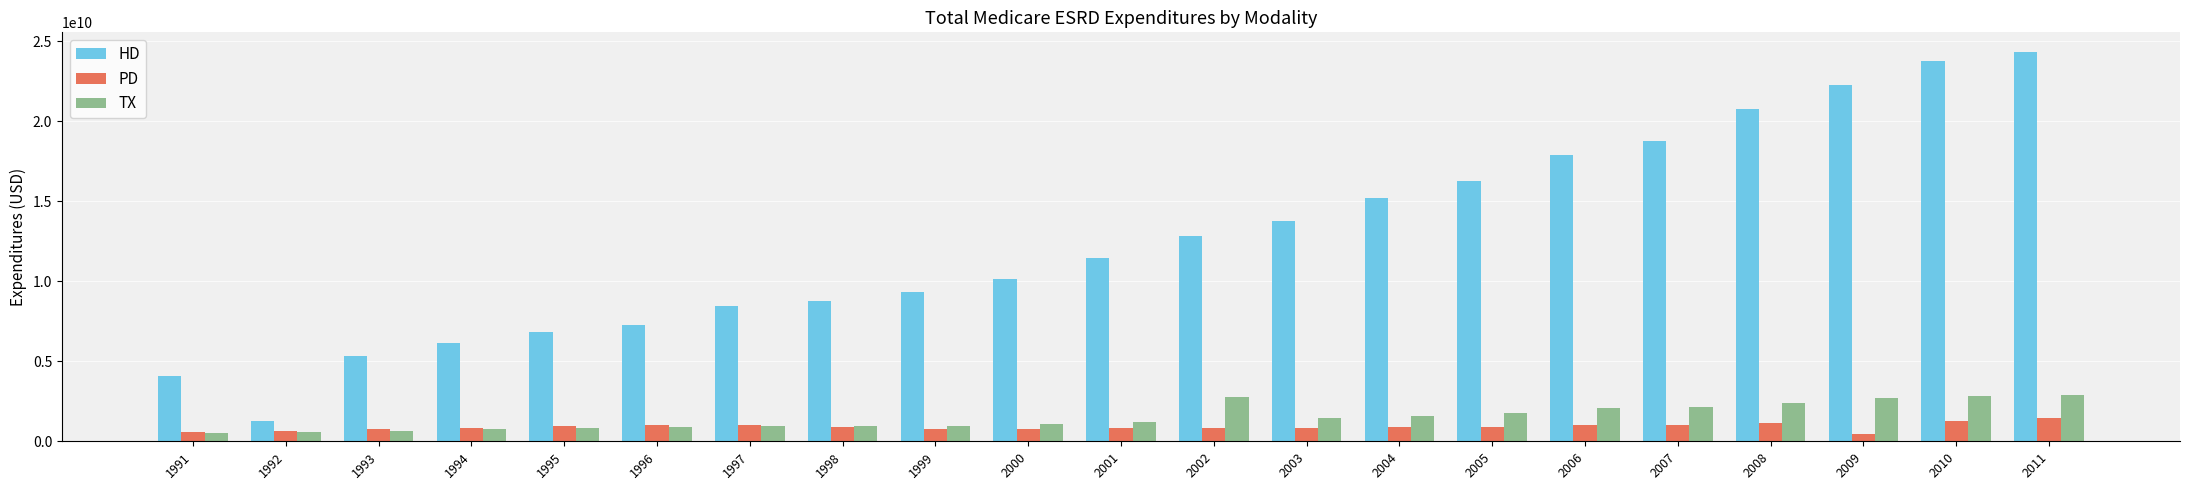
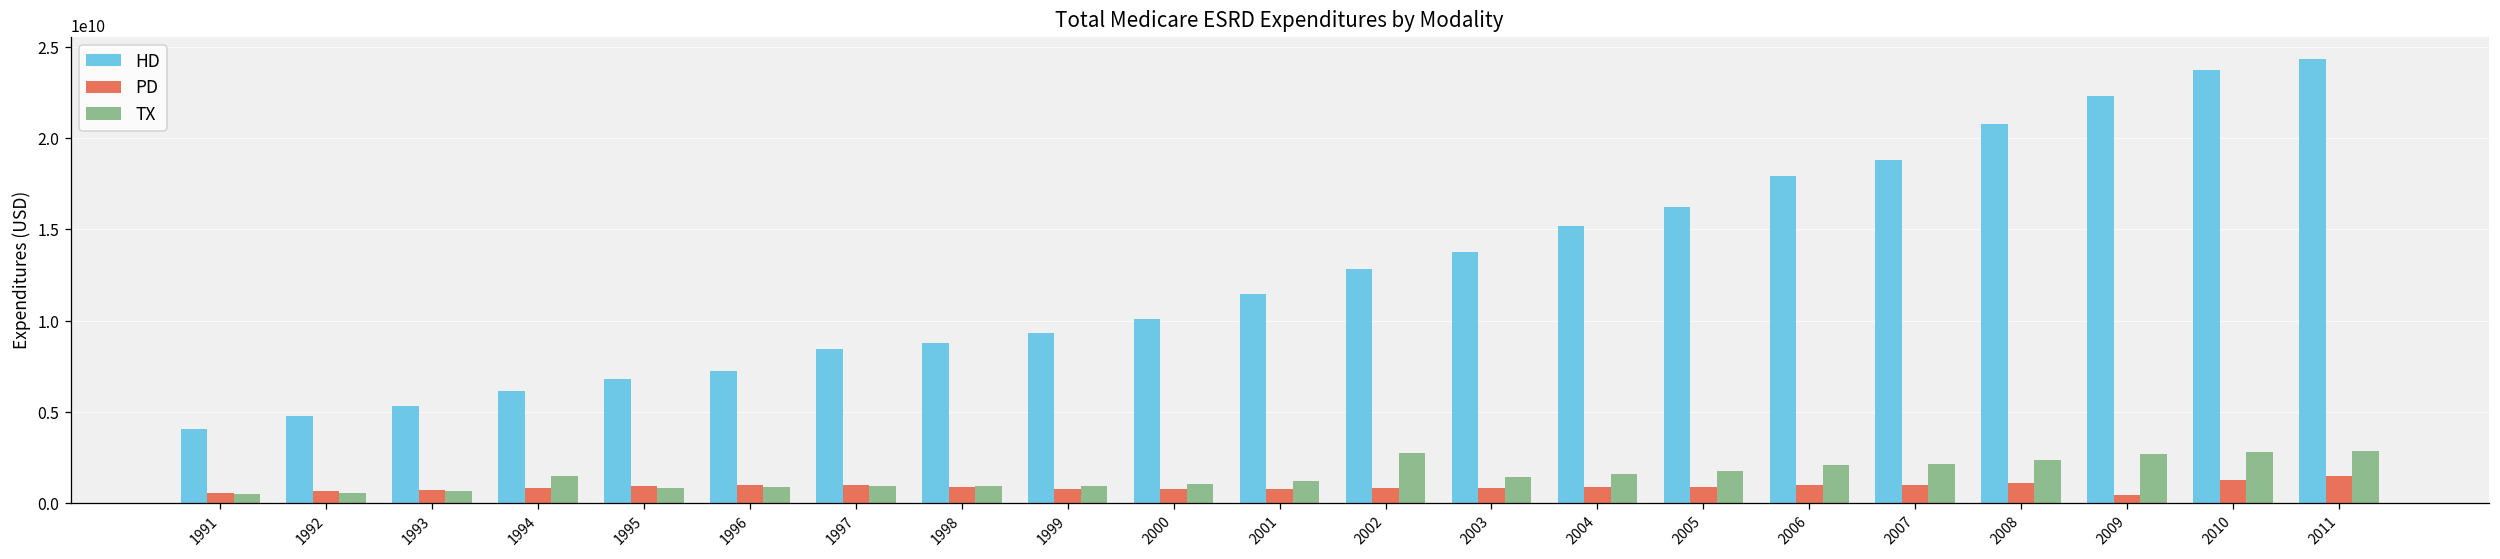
HD, 1992: 1300000000 -> 4800000000
TX, 1994: 700000000 -> 1500000000
